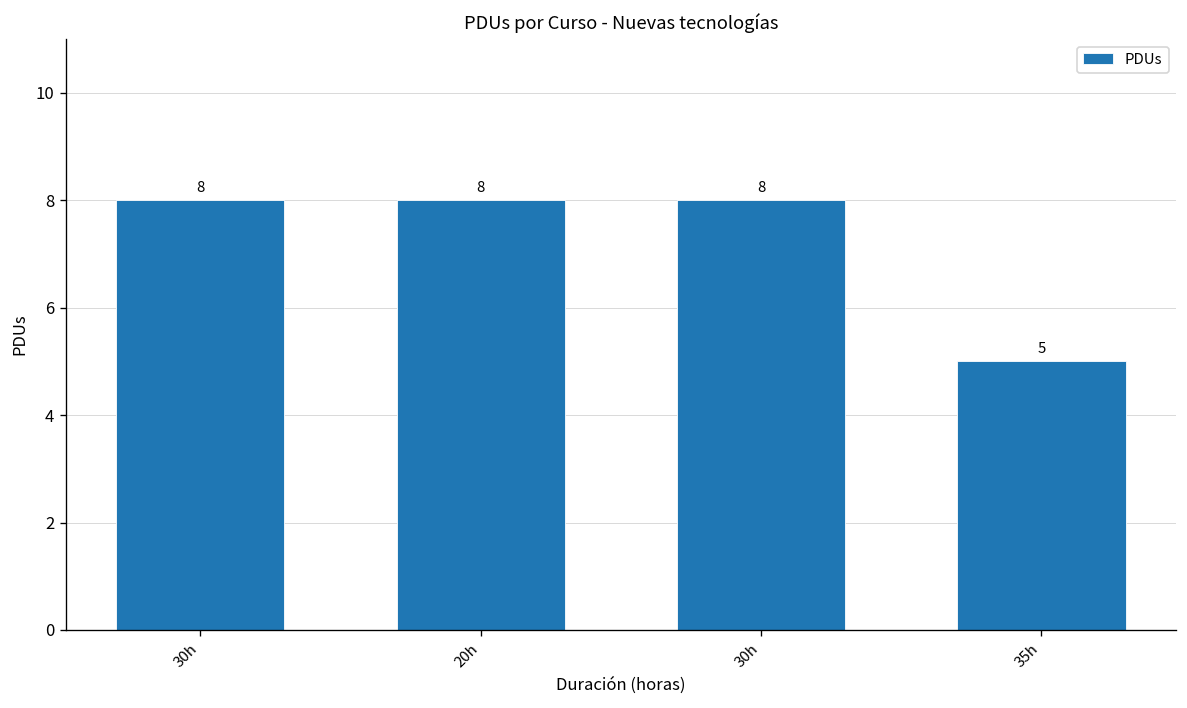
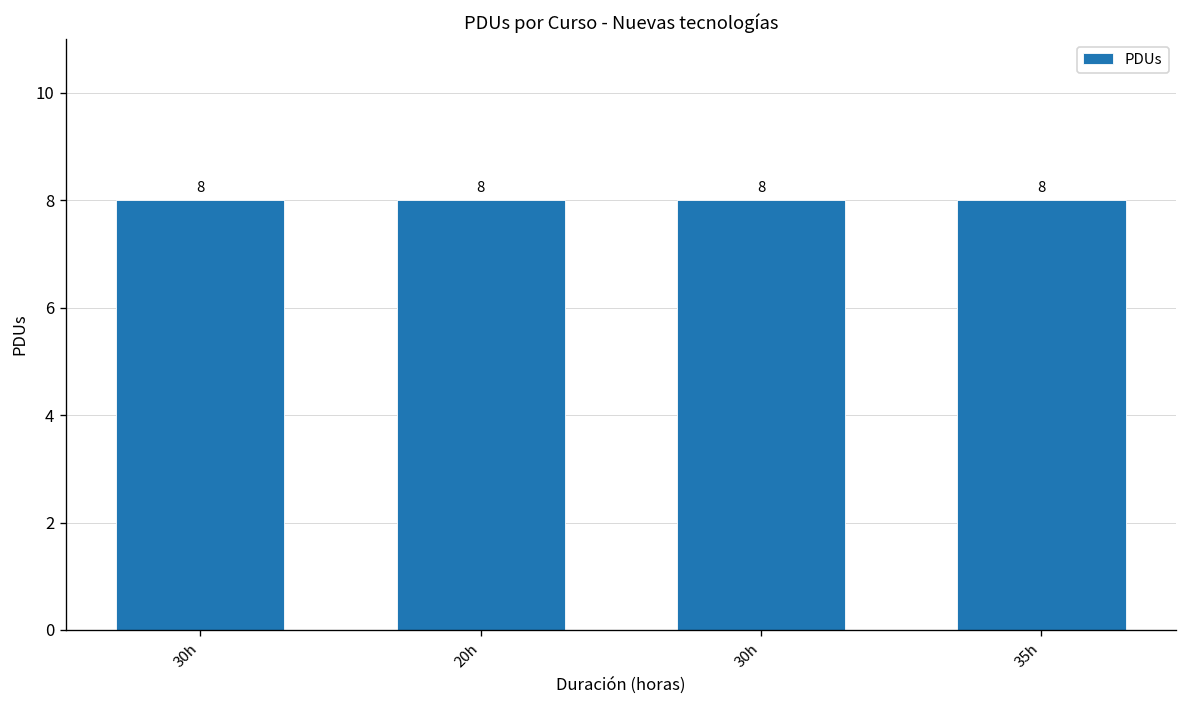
35h: 5 -> 8
